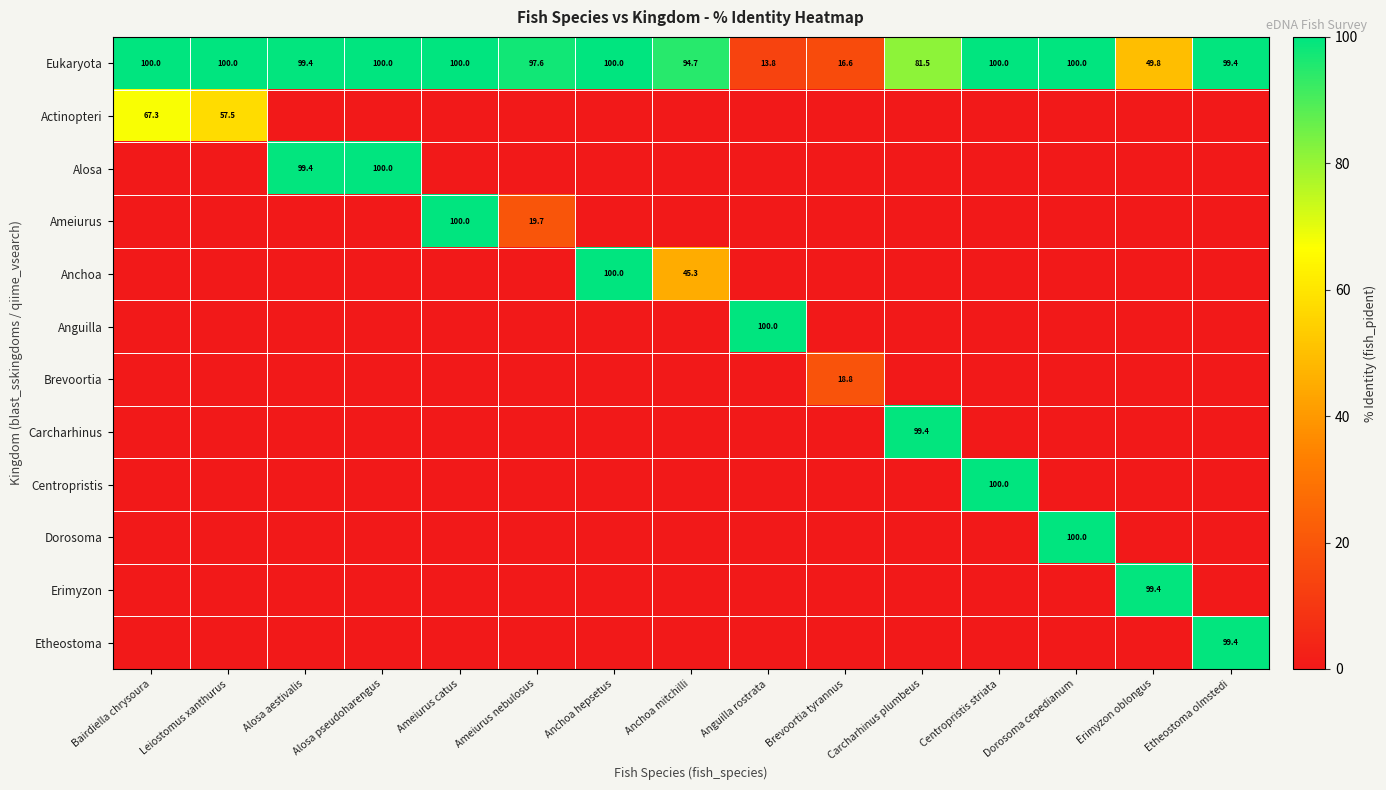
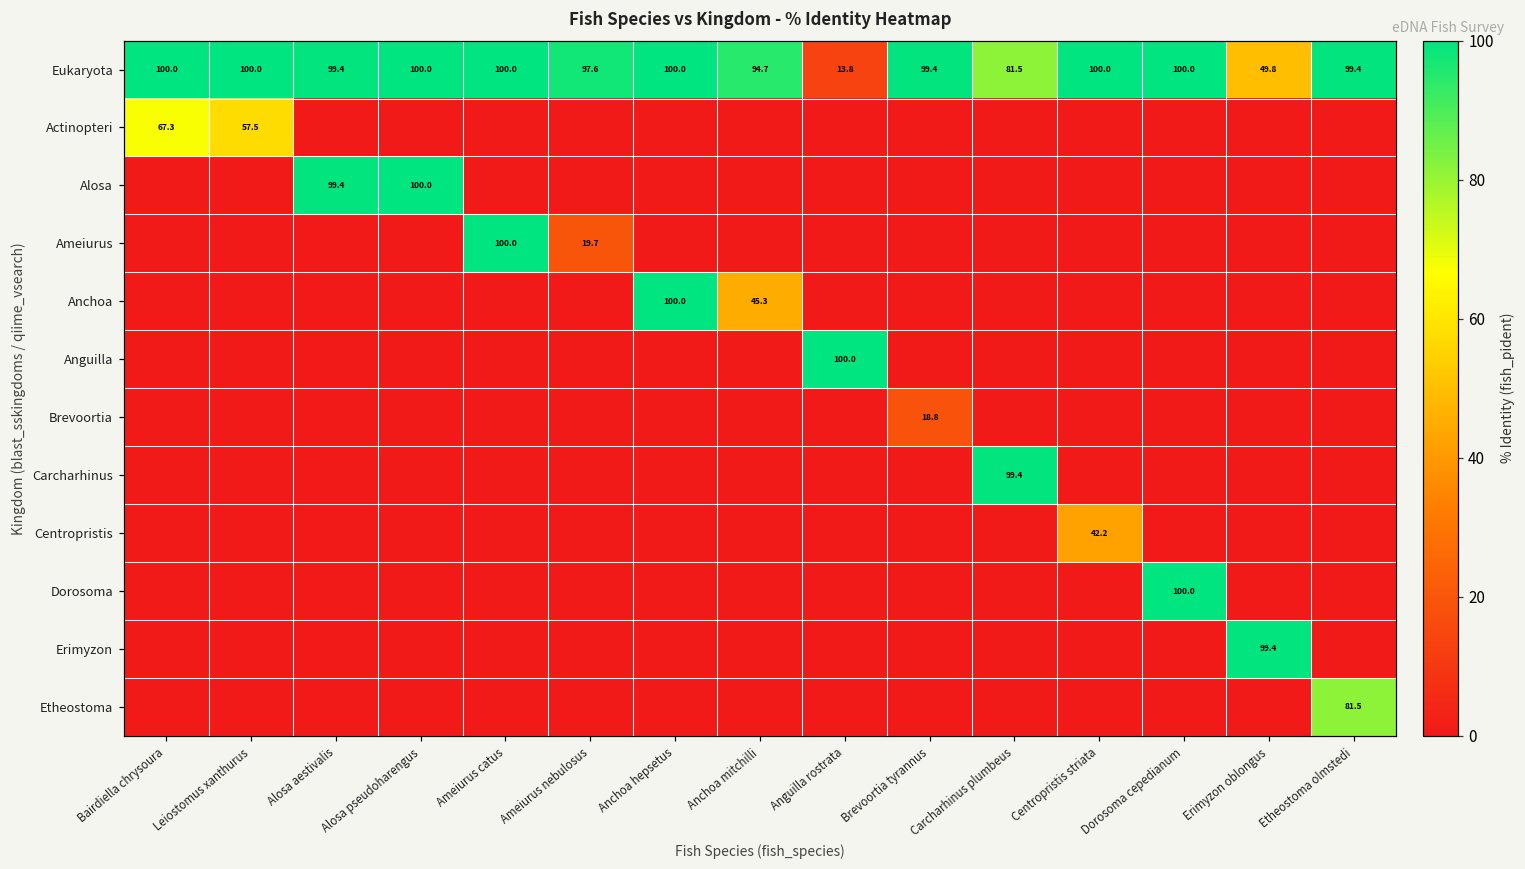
Eukaryota, Brevoortia tyrannus: 16.6 -> 99.4
Centropristis, Centropristis striata: 100.0 -> 42.2
Etheostoma, Etheostoma olmstedi: 99.4 -> 81.5
